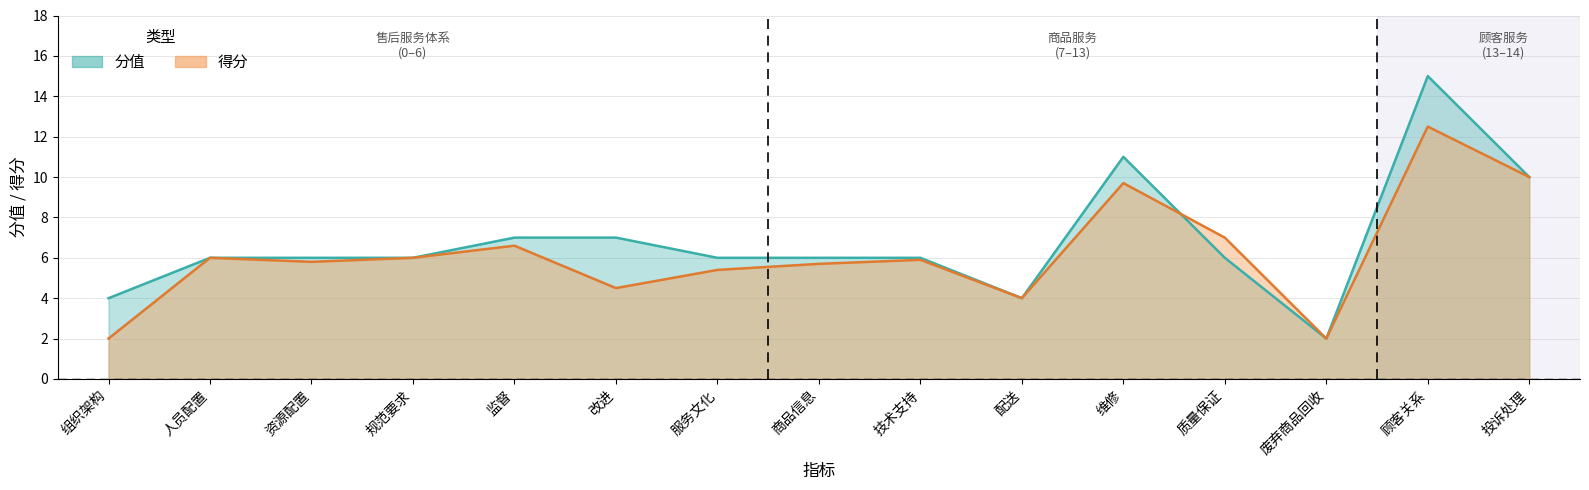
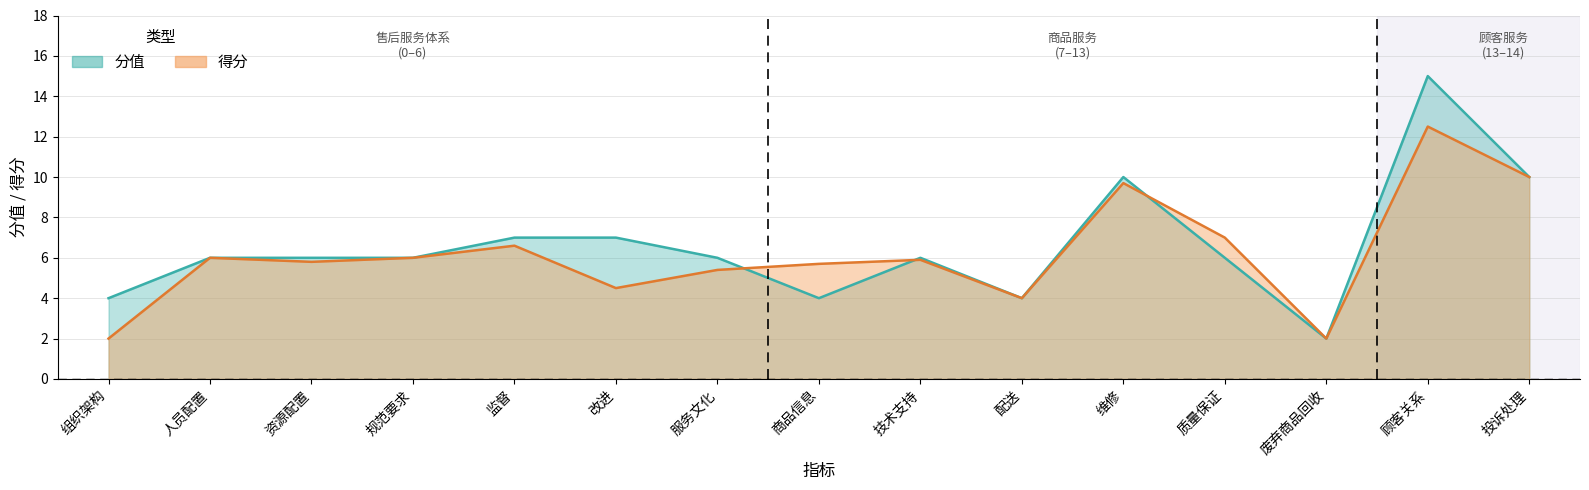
分值, 商品信息: 6 -> 4
分值, 维修: 11 -> 10
